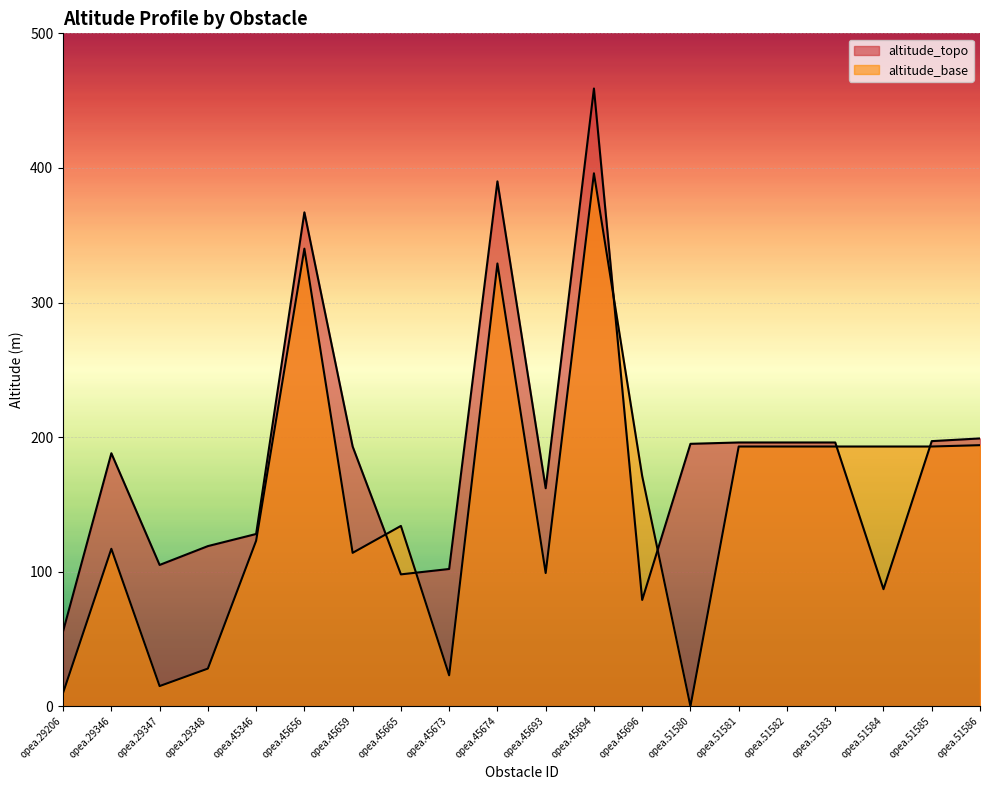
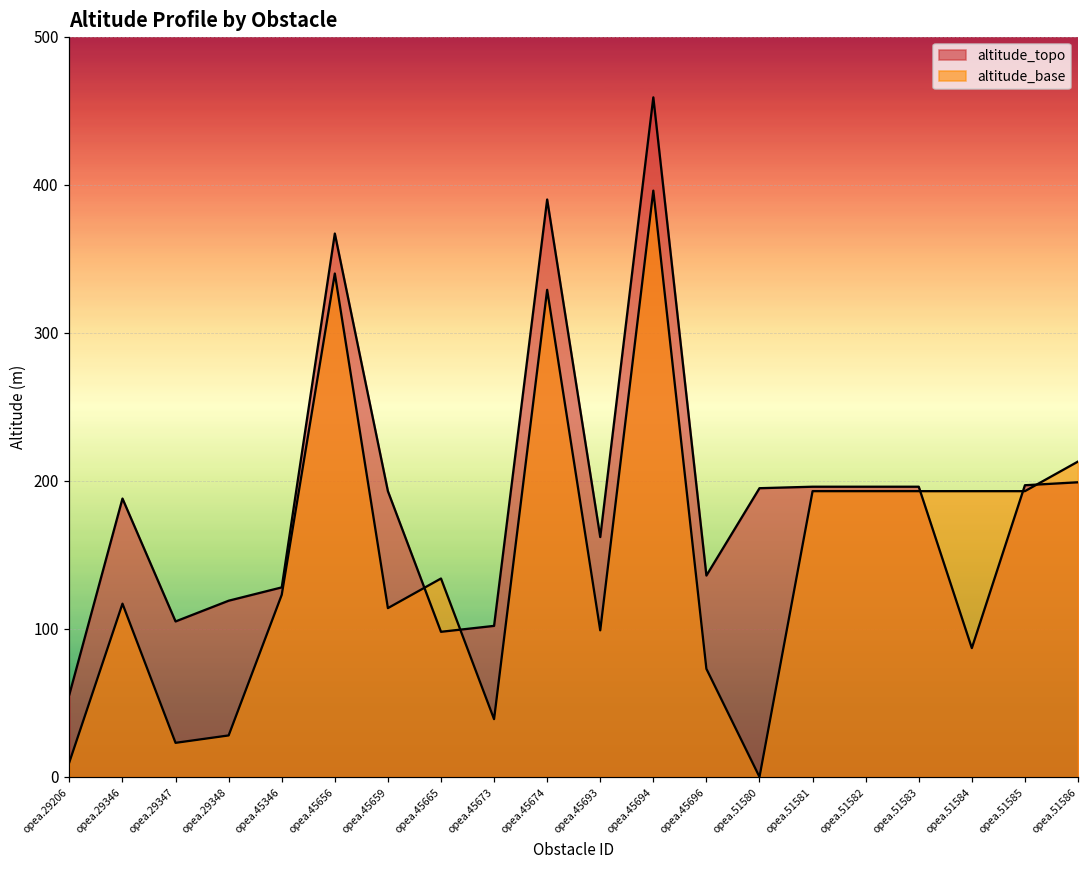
altitude_base, opea.29347: 15 -> 23
altitude_base, opea.45673: 23 -> 39
altitude_topo, opea.45696: 79 -> 136
altitude_base, opea.45696: 171 -> 73
altitude_base, opea.51586: 194 -> 213
